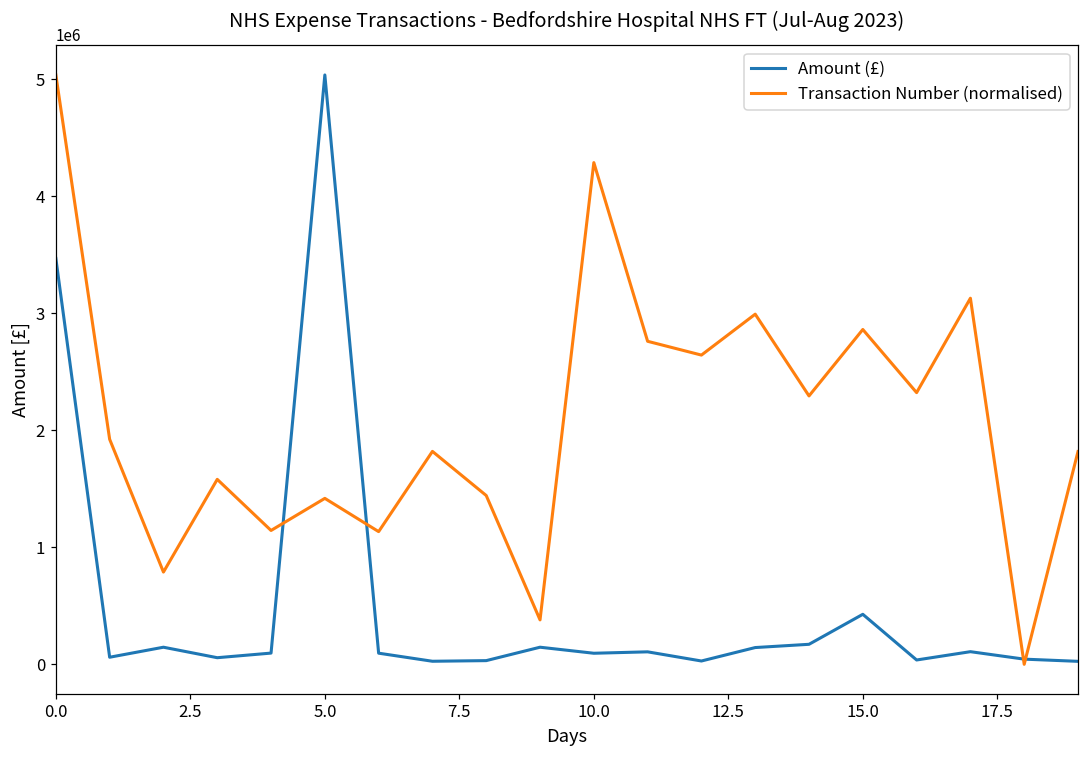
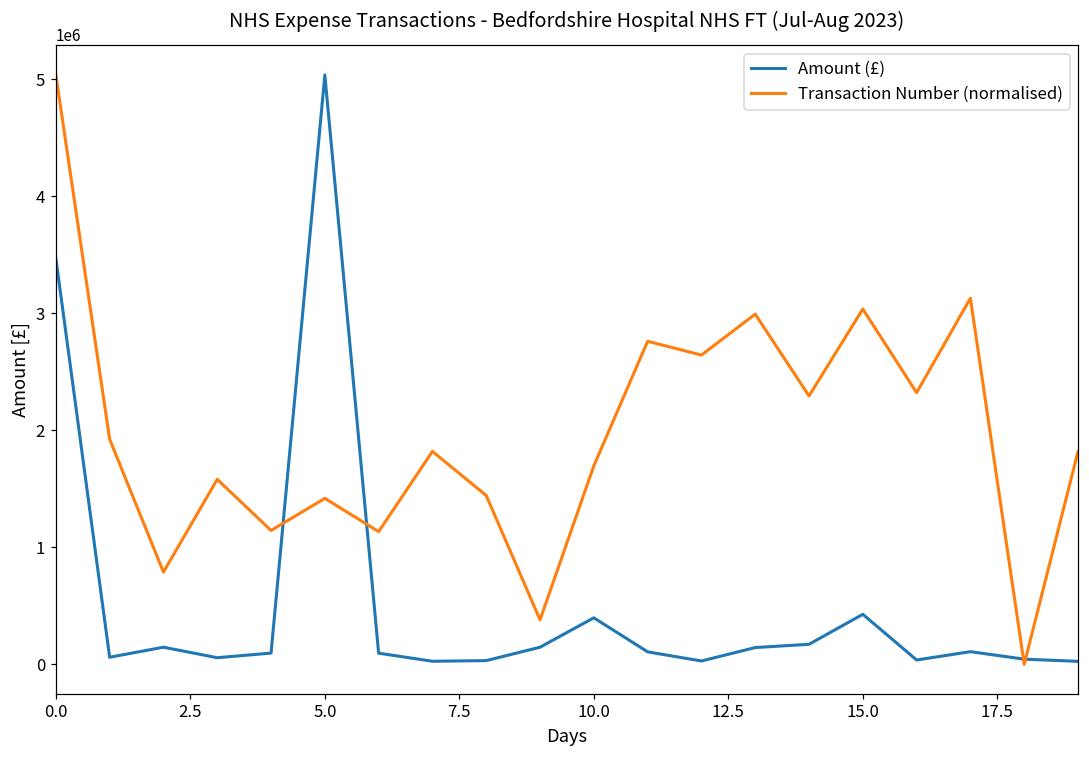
Amount (£), 10.0: 90000 -> 400000
Transaction Number (normalised), 10.0: 4290000 -> 1700000
Transaction Number (normalised), 15.0: 2860000 -> 3040000
